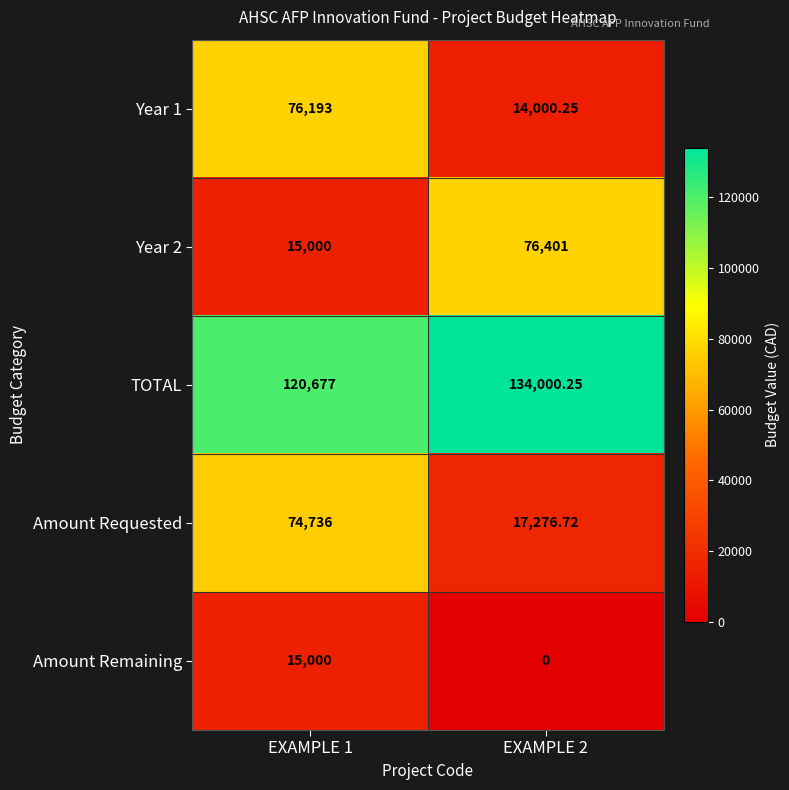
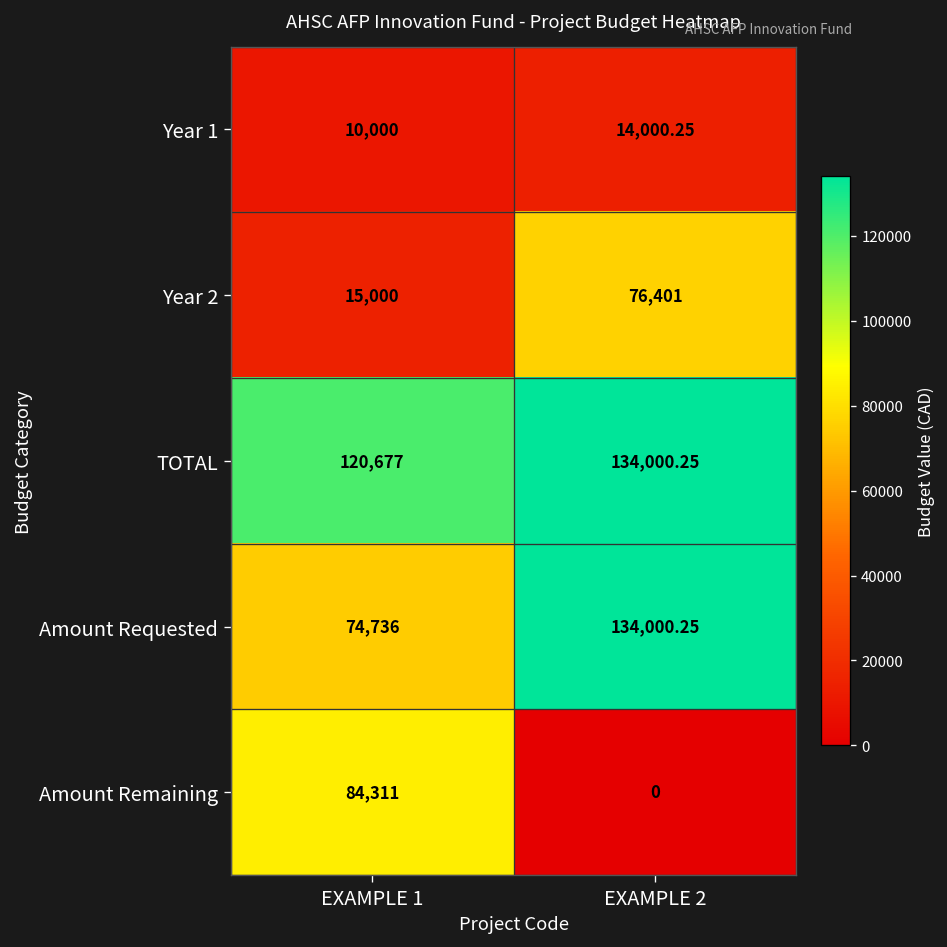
Year 1, EXAMPLE 1: 76,193 -> 10,000
Amount Requested, EXAMPLE 2: 17,276.72 -> 134,000.25
Amount Remaining, EXAMPLE 1: 15,000 -> 84,311
